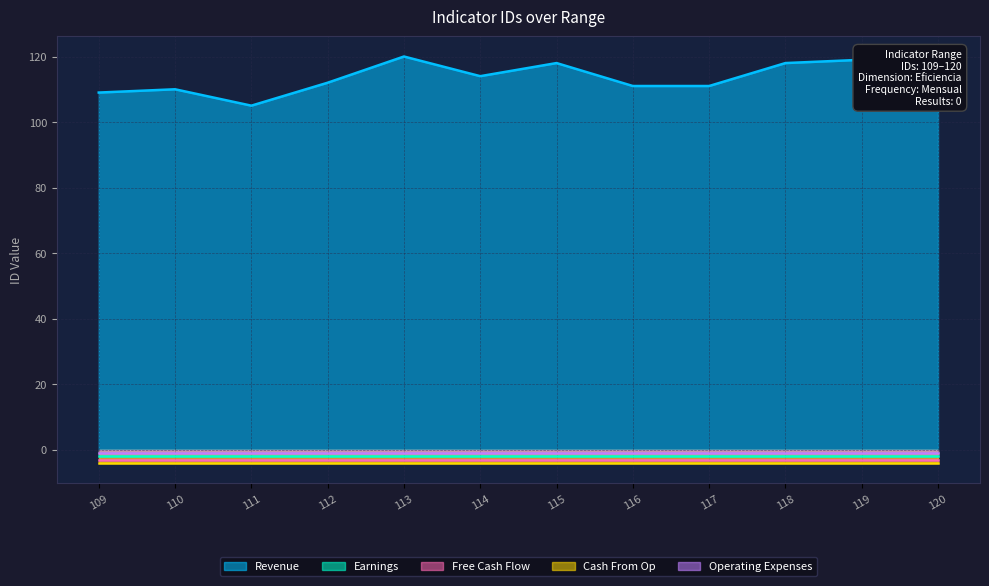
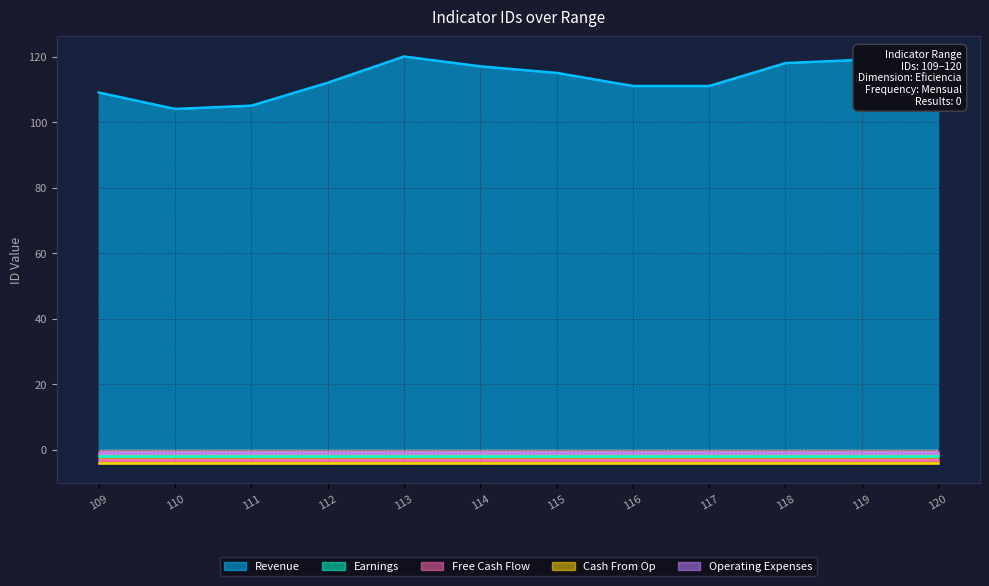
Revenue, 110: 110 -> 104
Revenue, 114: 114 -> 117
Revenue, 115: 118 -> 115
